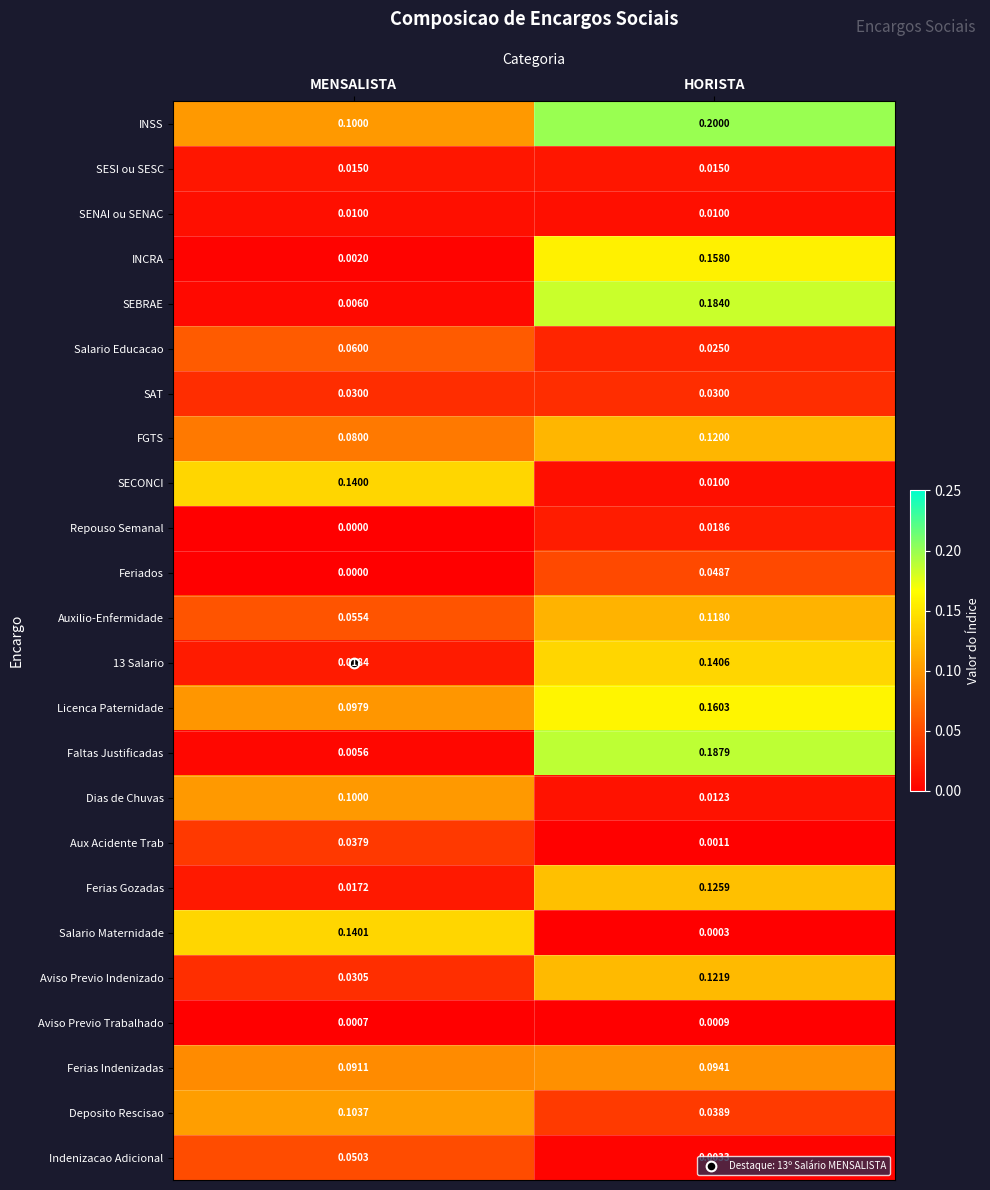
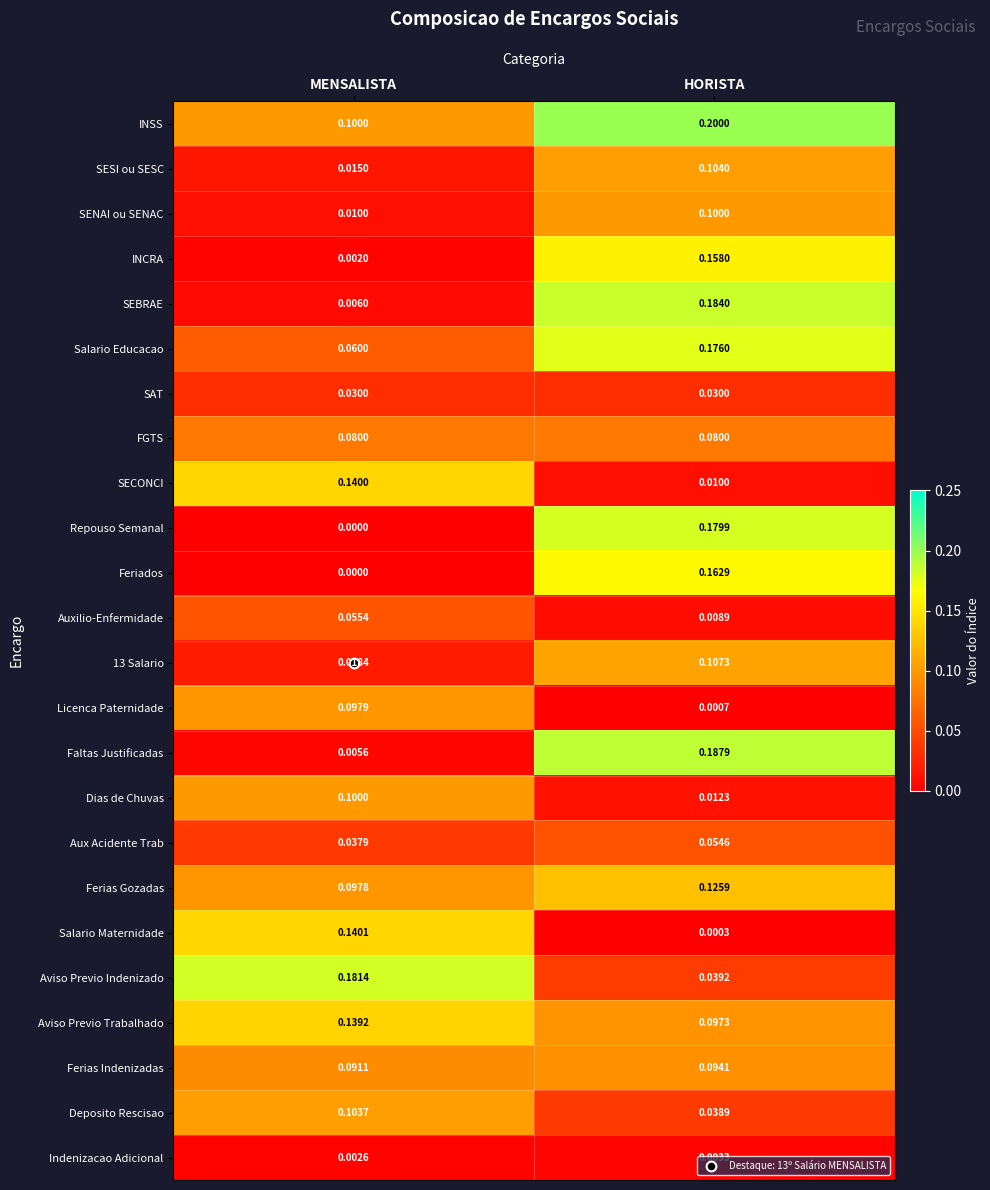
SESI ou SESC, HORISTA: 0.0150 -> 0.1040
SENAI ou SENAC, HORISTA: 0.0100 -> 0.1000
Salario Educacao, HORISTA: 0.0250 -> 0.1760
FGTS, HORISTA: 0.1200 -> 0.0800
Repouso Semanal, HORISTA: 0.0186 -> 0.1799
Feriados, HORISTA: 0.0487 -> 0.1629
Auxilio-Enfermidade, HORISTA: 0.1180 -> 0.0089
13 Salario, HORISTA: 0.1406 -> 0.1073
Licenca Paternidade, HORISTA: 0.1603 -> 0.0007
Aux Acidente Trab, HORISTA: 0.0011 -> 0.0546
Ferias Gozadas, MENSALISTA: 0.0172 -> 0.0978
Aviso Previo Indenizado, MENSALISTA: 0.0305 -> 0.1814
Aviso Previo Indenizado, HORISTA: 0.1219 -> 0.0392
Aviso Previo Trabalhado, MENSALISTA: 0.0007 -> 0.1392
Aviso Previo Trabalhado, HORISTA: 0.0009 -> 0.0973
Indenizacao Adicional, MENSALISTA: 0.0503 -> 0.0026
